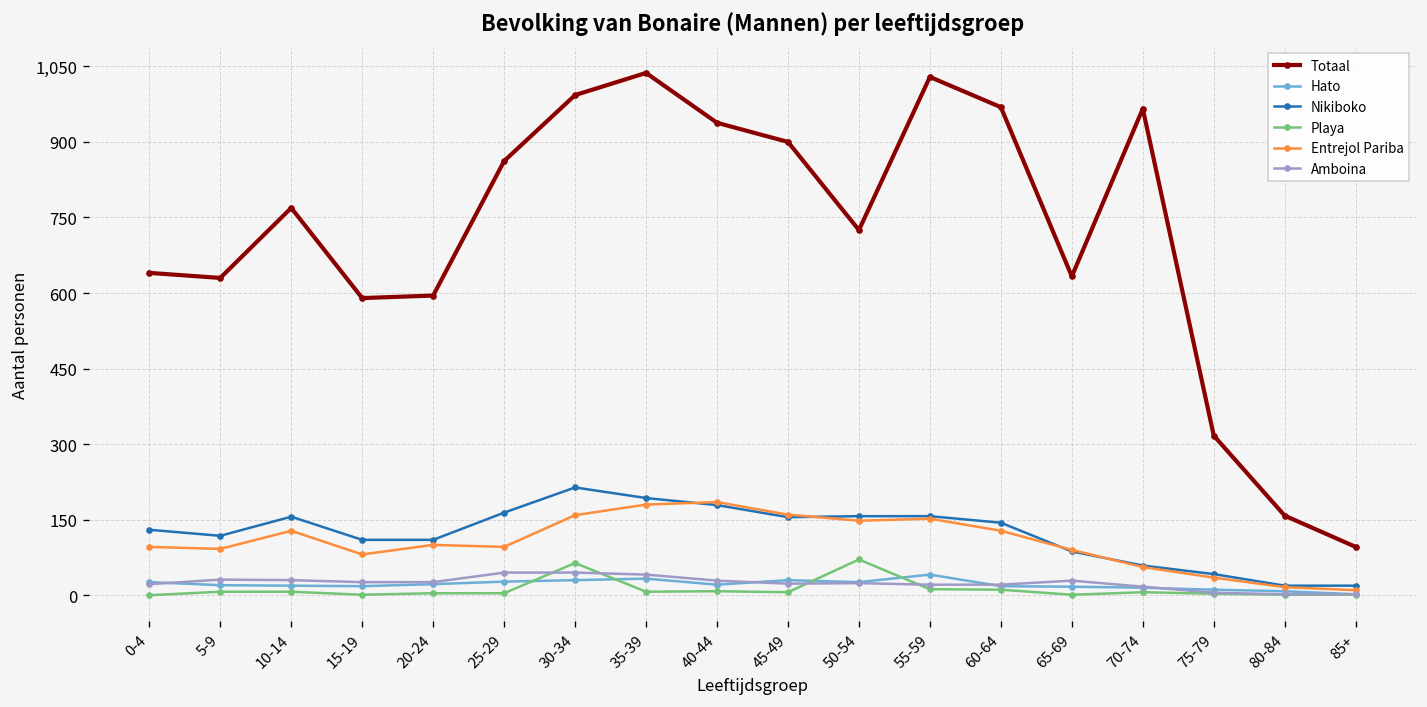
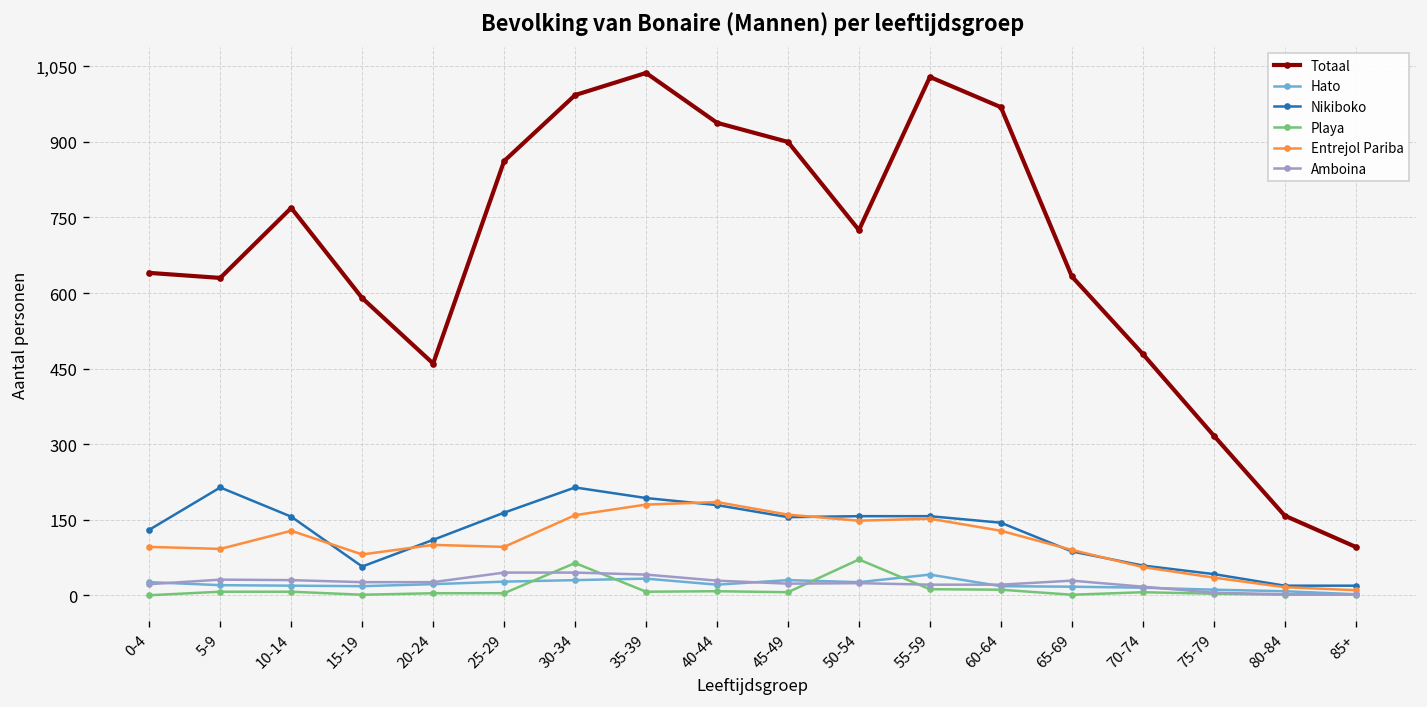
Nikiboko, 5-9: 120 -> 210
Nikiboko, 15-19: 110 -> 60
Totaal, 20-24: 600 -> 460
Totaal, 70-74: 970 -> 480
